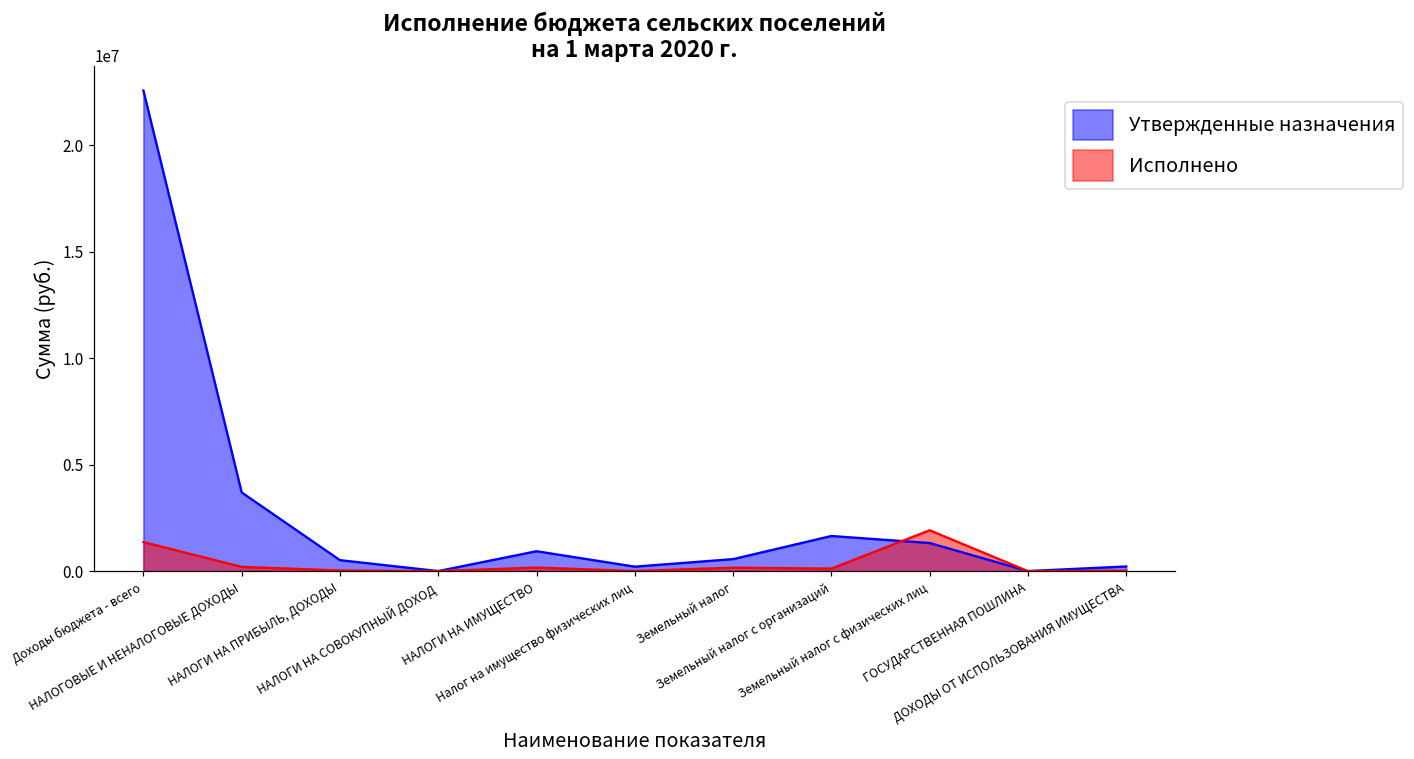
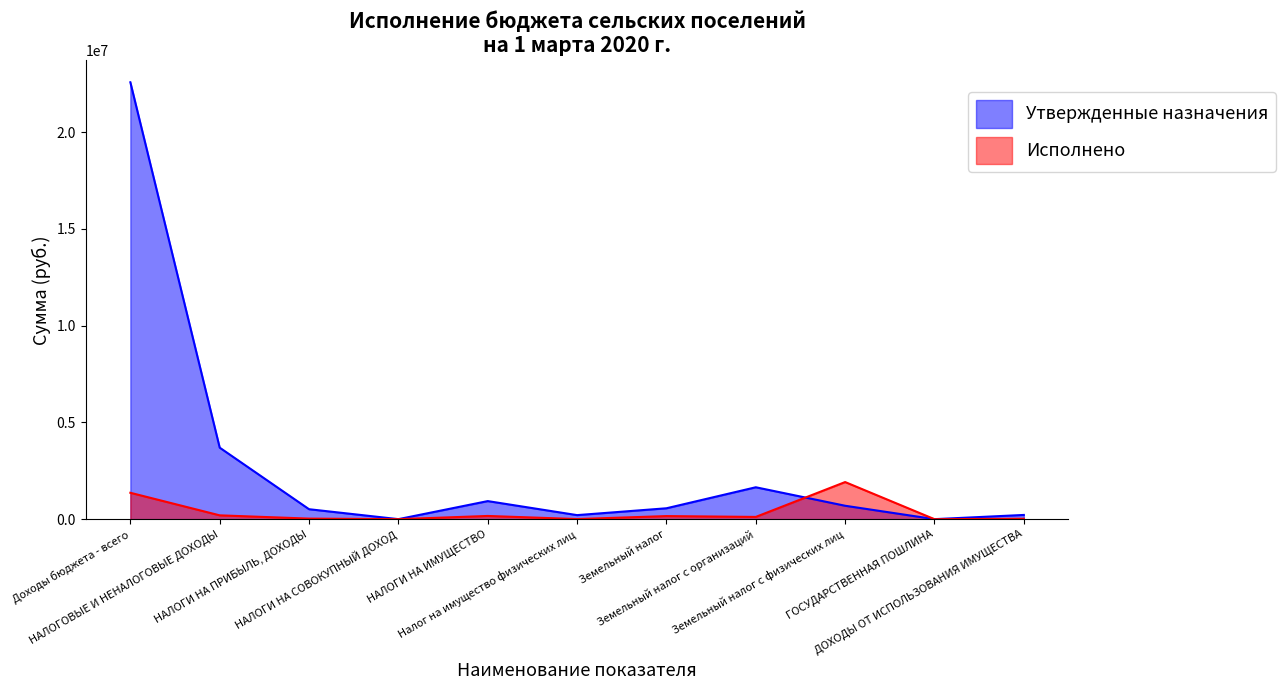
Утвержденные назначения, Земельный налог с физических лиц: 1300000 -> 700000
